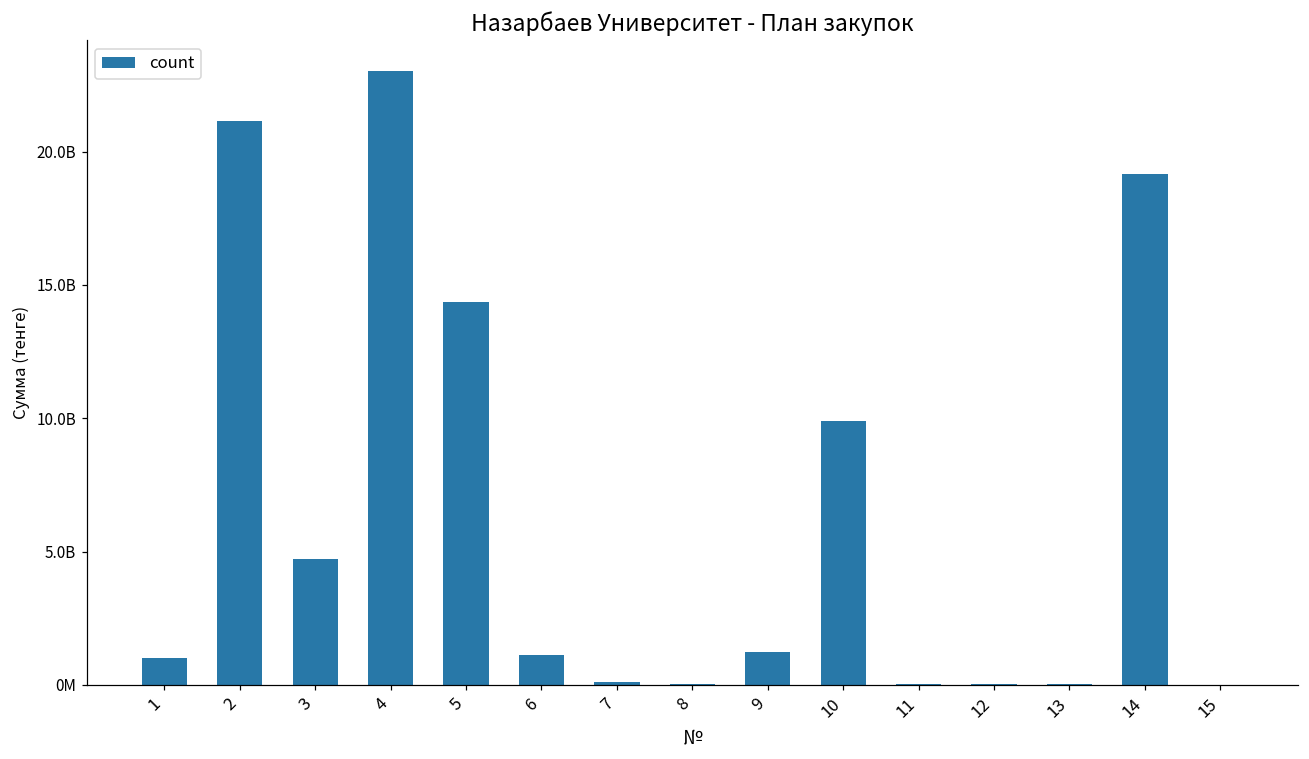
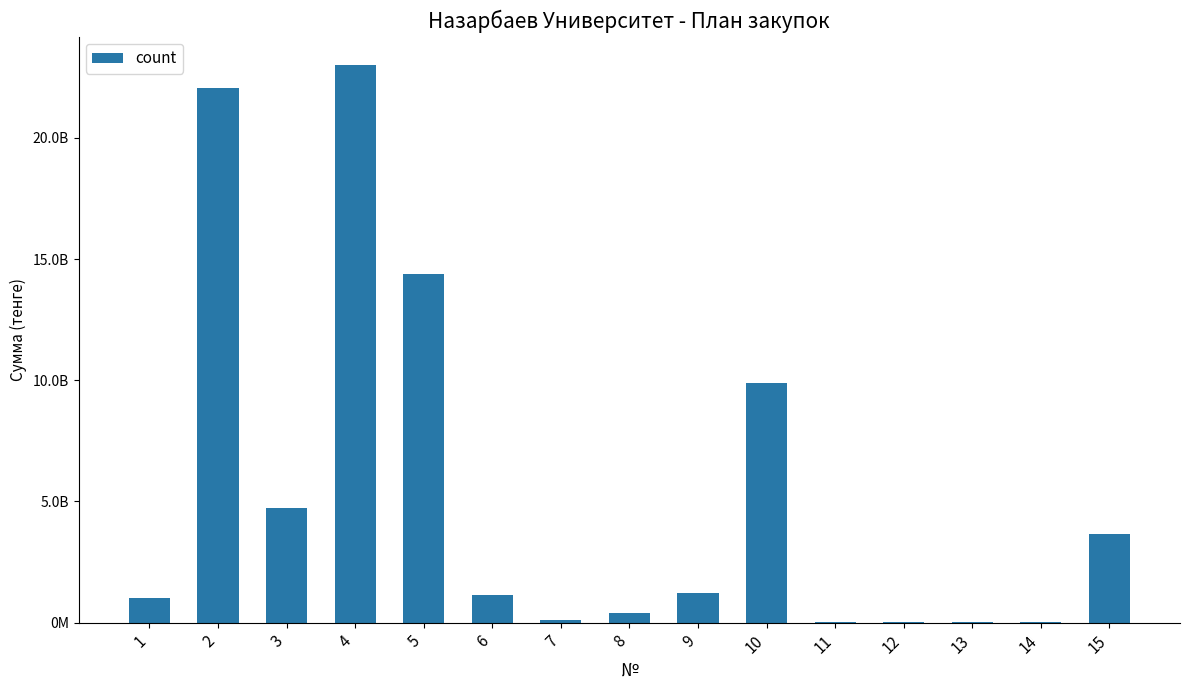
2: 21200000000 -> 22100000000
8: 100000000 -> 400000000
14: 19200000000 -> 0
15: 0 -> 3700000000
